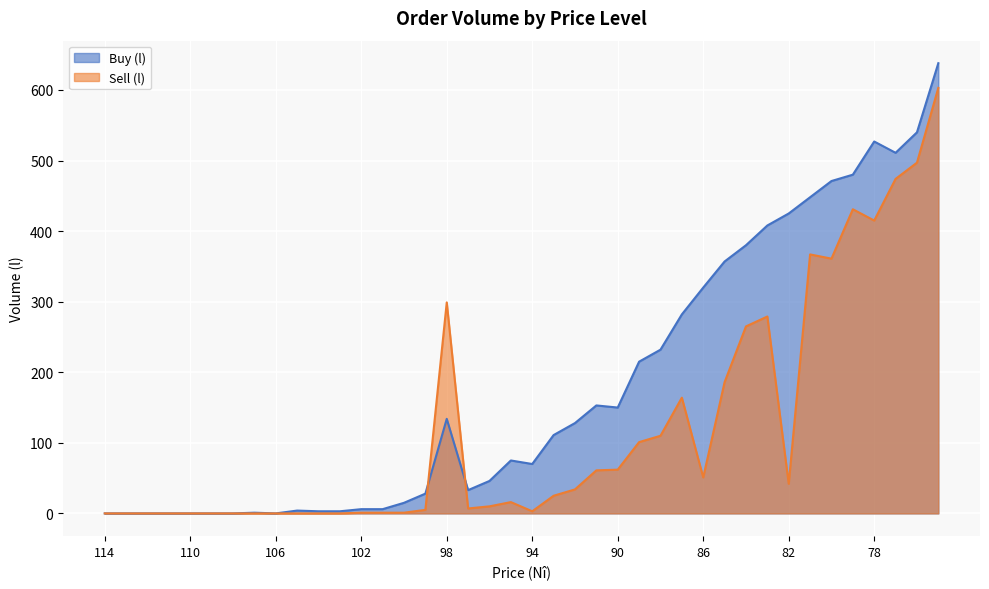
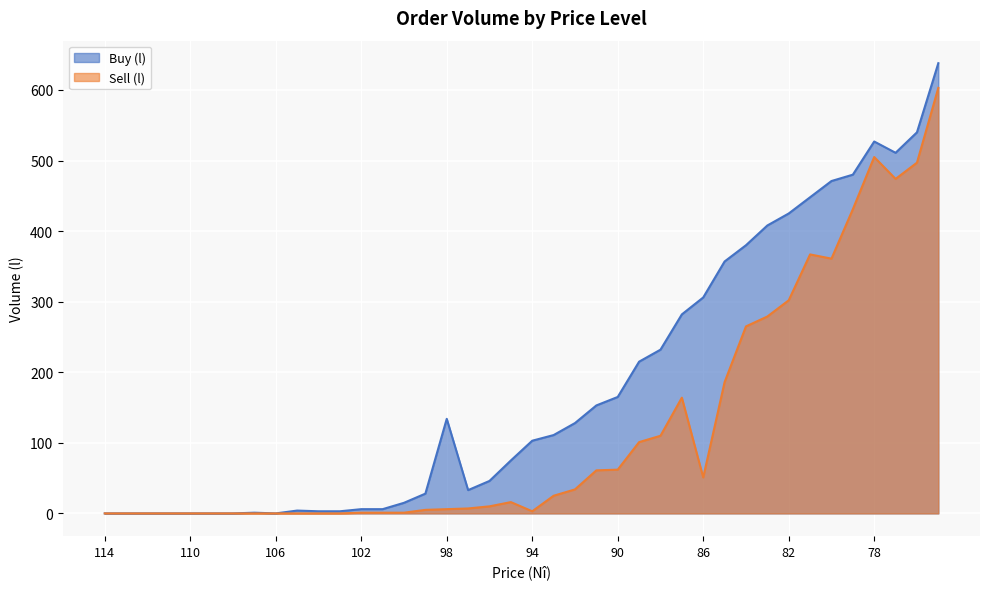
Sell (l), 98: 300 -> 10
Buy (l), 94: 70 -> 100
Buy (l), 90: 150 -> 170
Buy (l), 86: 320 -> 310
Sell (l), 82: 40 -> 300
Sell (l), 78: 420 -> 510
